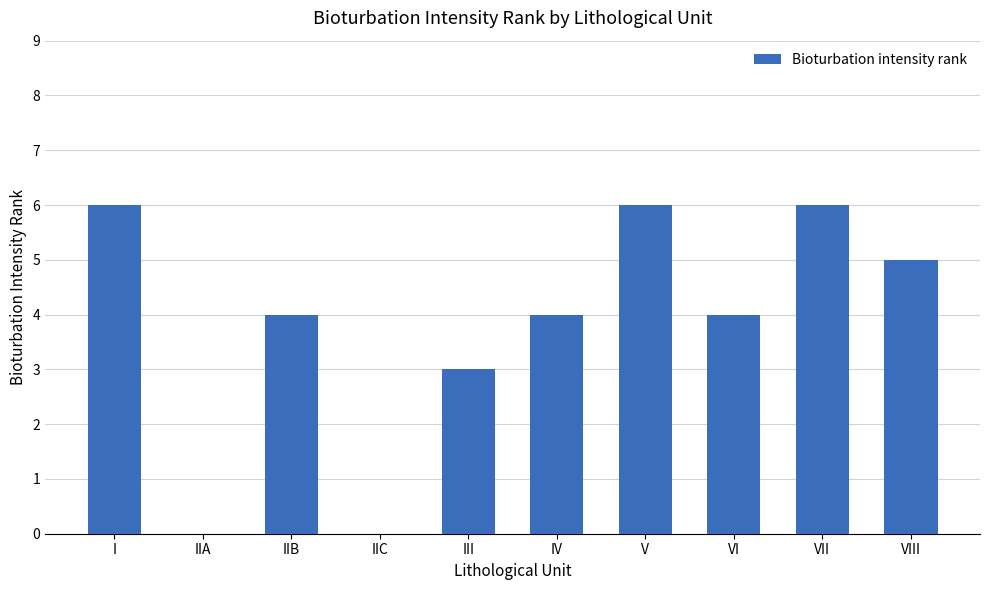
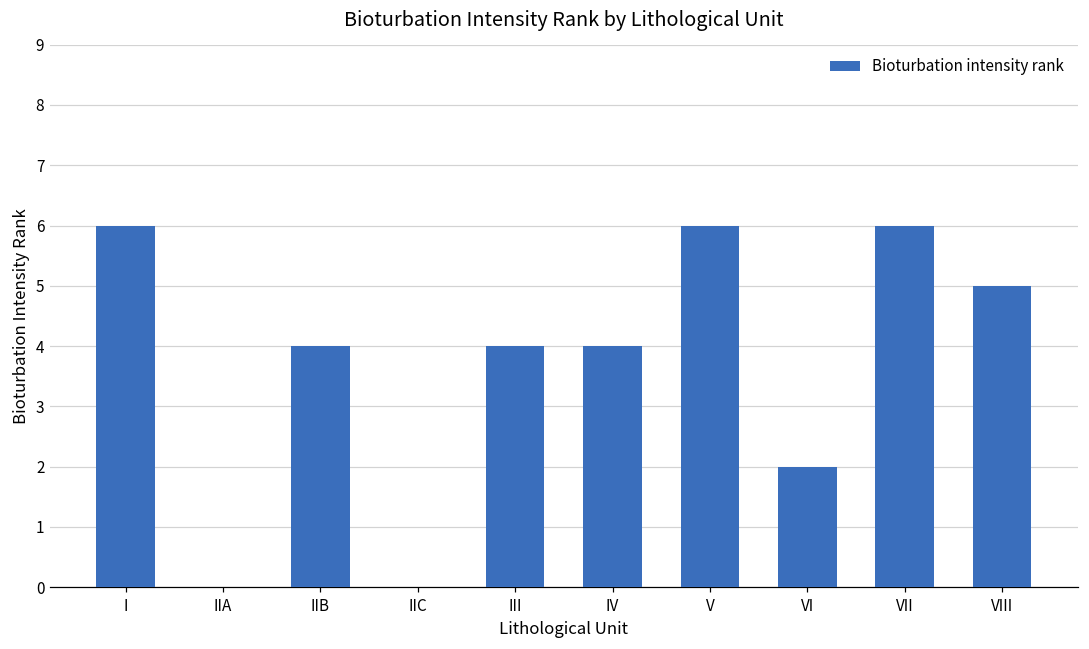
III: 3 -> 4
VI: 4 -> 2
